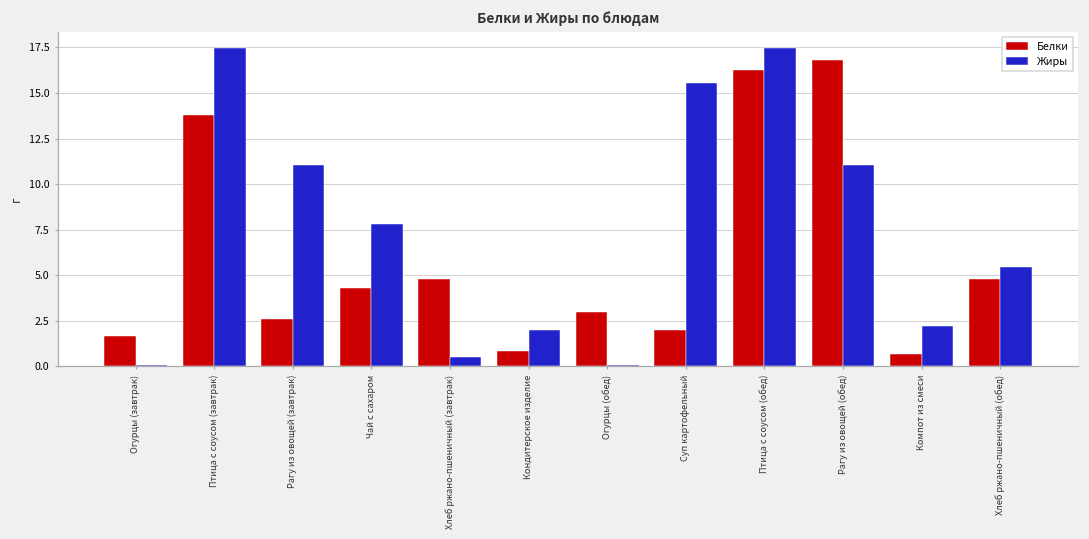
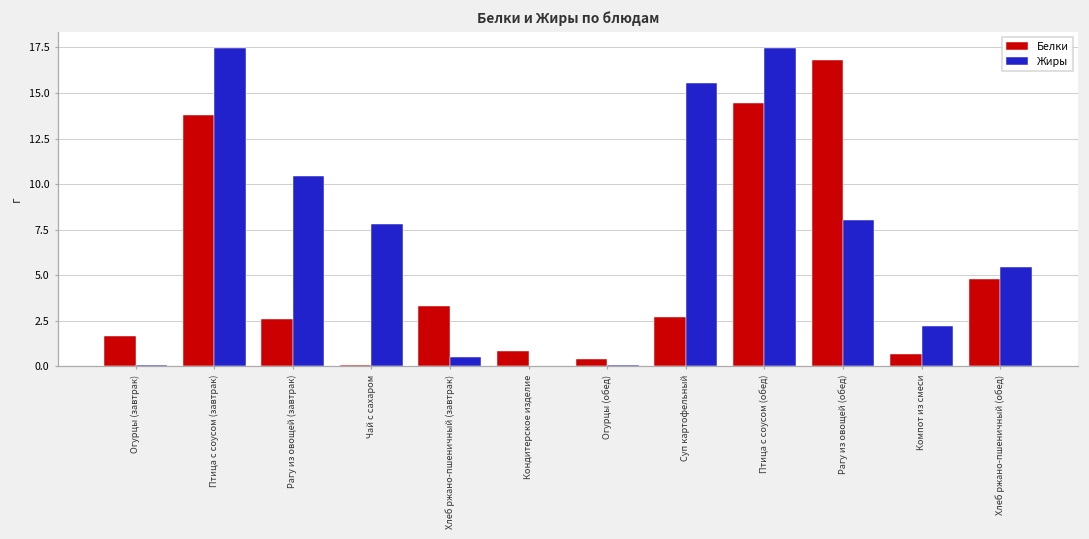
Жиры, Рагу из овощей (завтрак): 11.1 -> 10.5
Белки, Чай с сахаром: 4.3 -> 0.1
Белки, Хлеб ржано-пшеничный (завтрак): 4.8 -> 3.3
Жиры, Кондитерское изделие: 2.0 -> 0.0
Белки, Огурцы (обед): 3.0 -> 0.4
Белки, Суп картофельный: 2.0 -> 2.7
Белки, Птица с соусом (обед): 16.3 -> 14.5
Жиры, Рагу из овощей (обед): 11.1 -> 8.0
